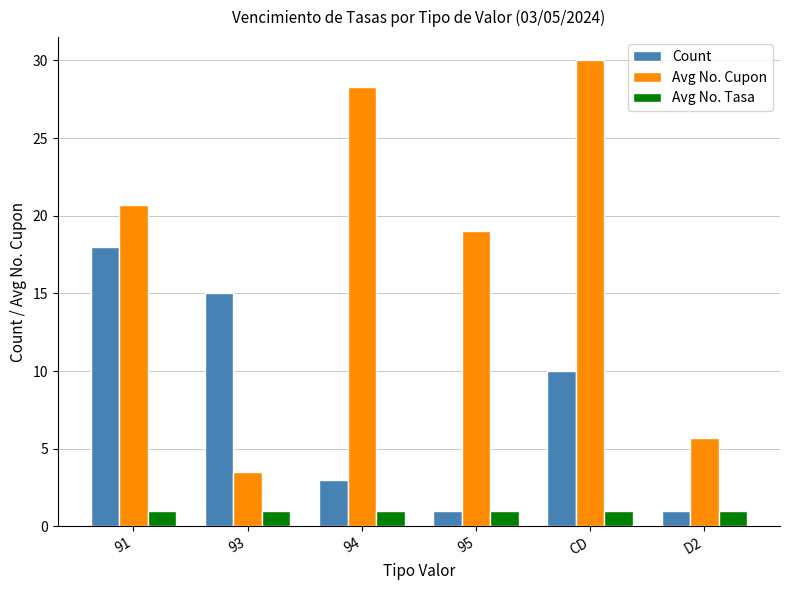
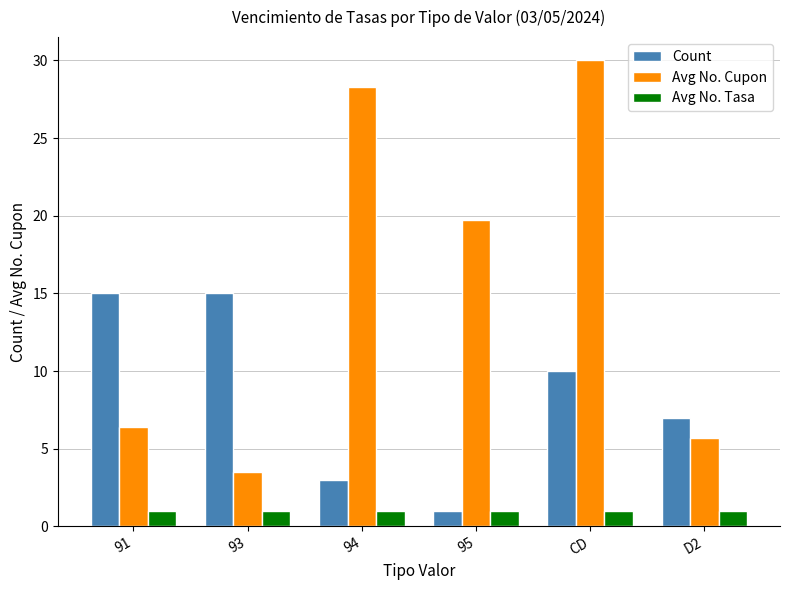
Count, 91: 18 -> 15
Avg No. Cupon, 91: 20.7 -> 6.4
Avg No. Cupon, 95: 19.0 -> 19.7
Count, D2: 1 -> 7
